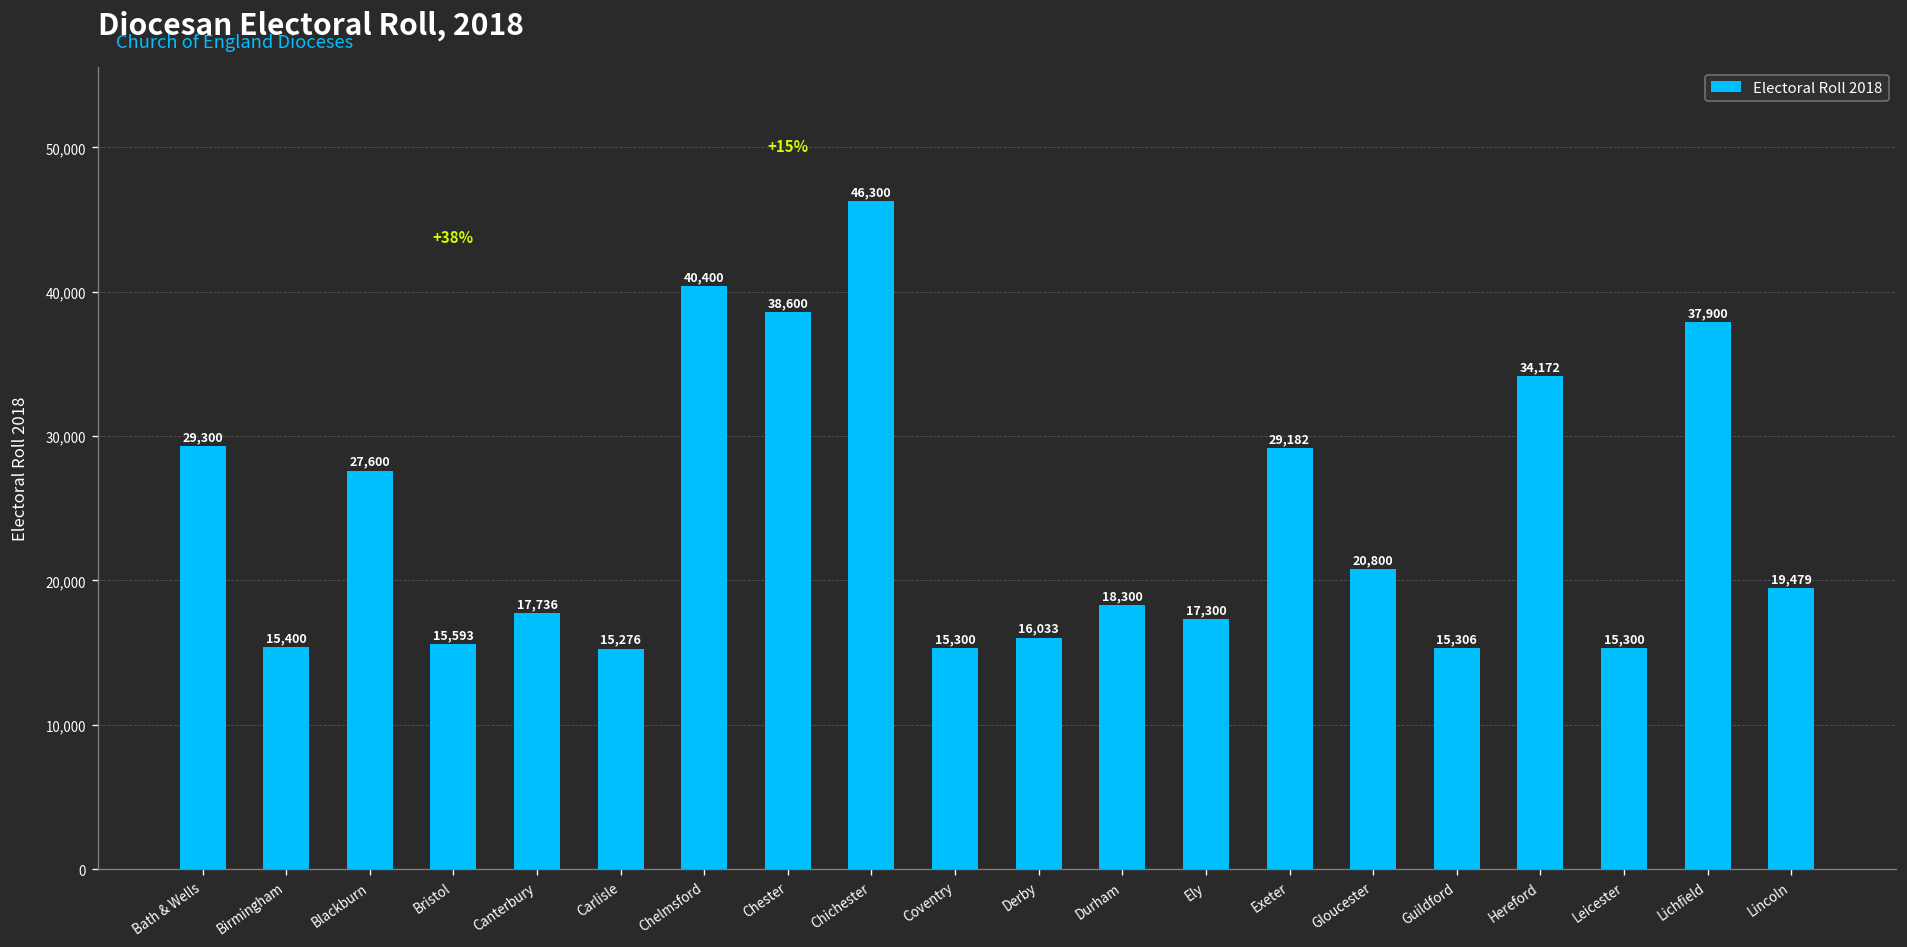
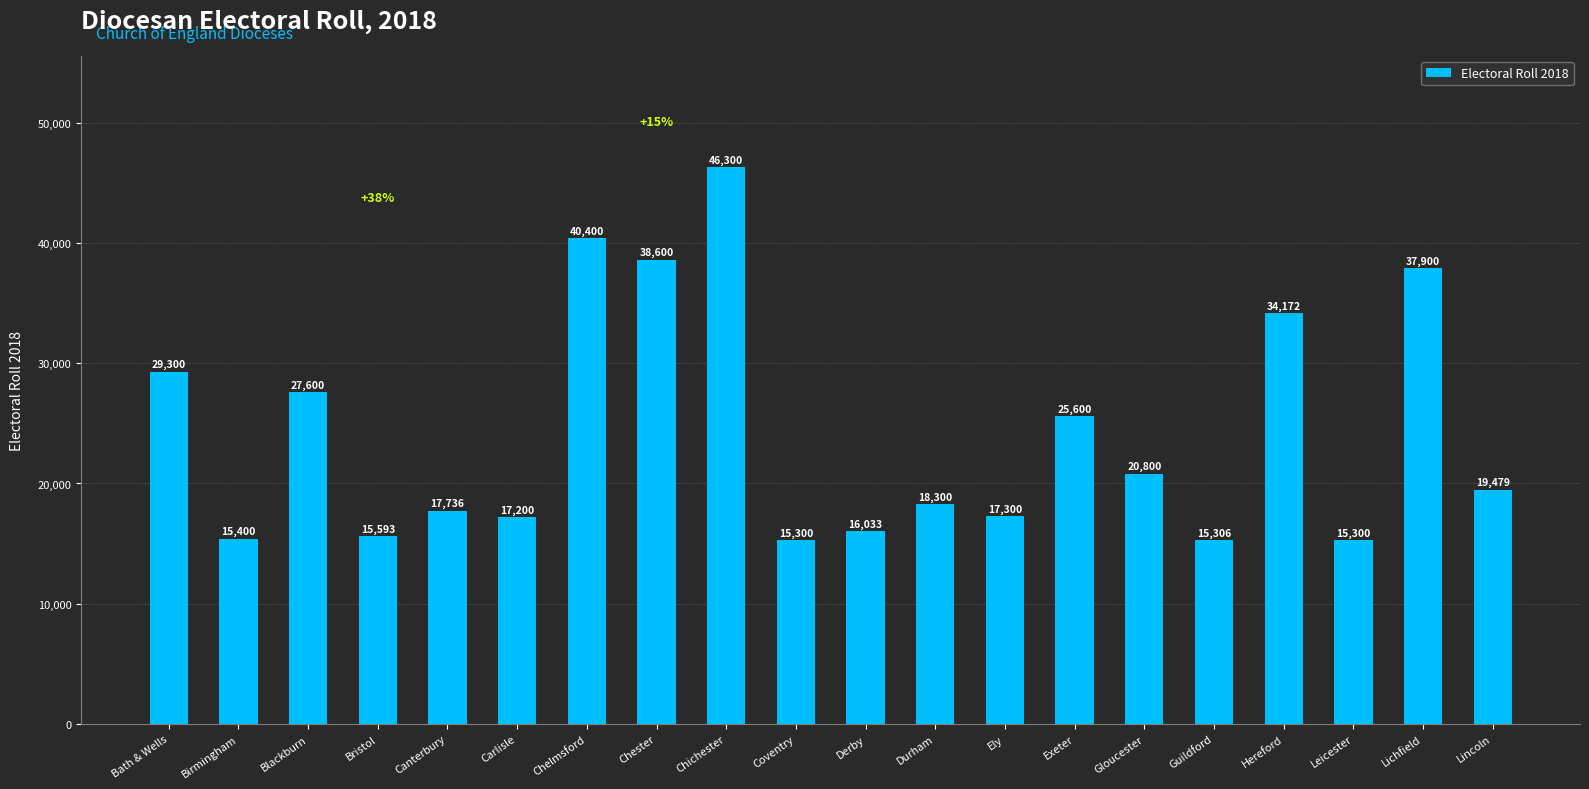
Carlisle: 15,276 -> 17,200
Exeter: 29,182 -> 25,600
